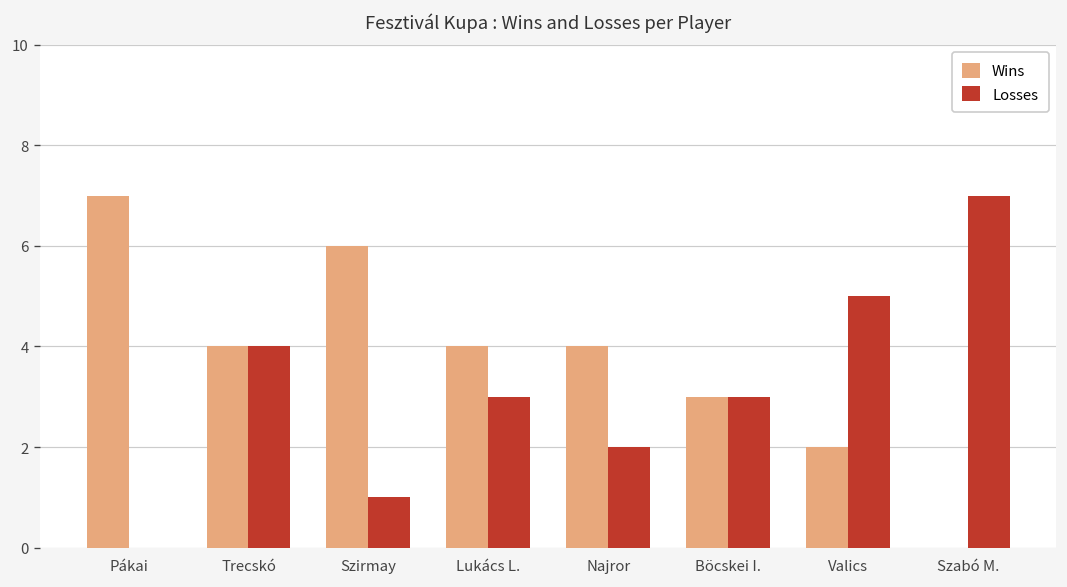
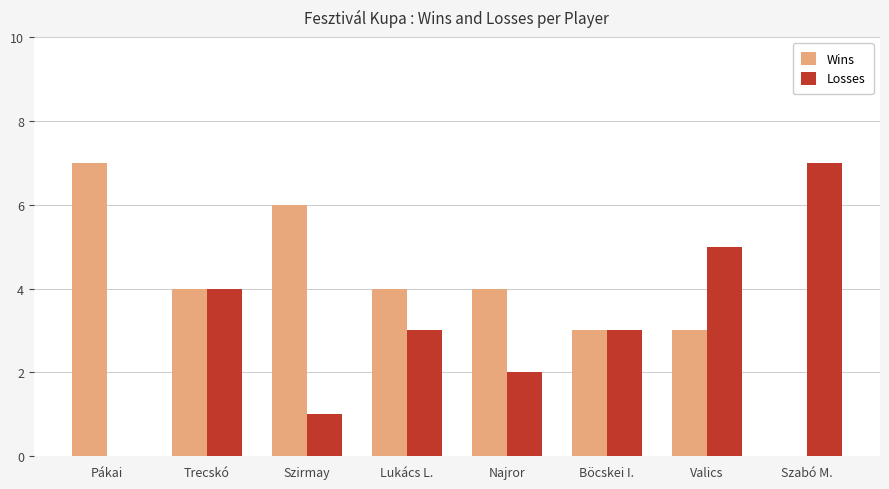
Wins, Valics: 2 -> 3
